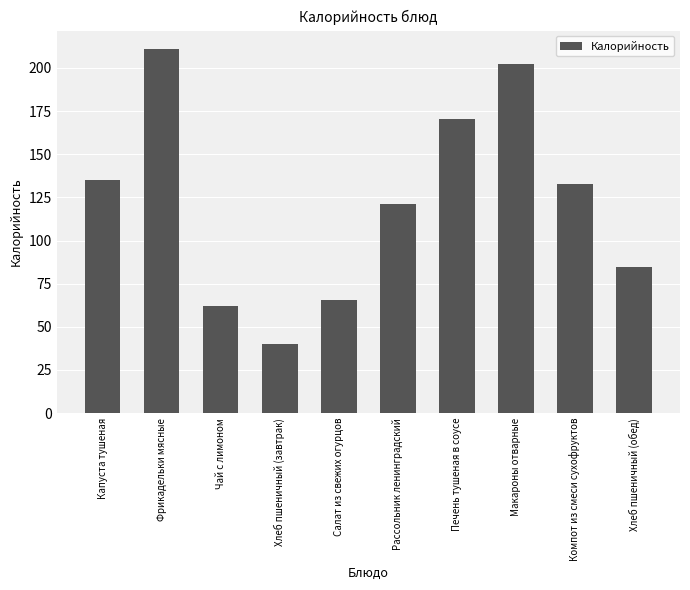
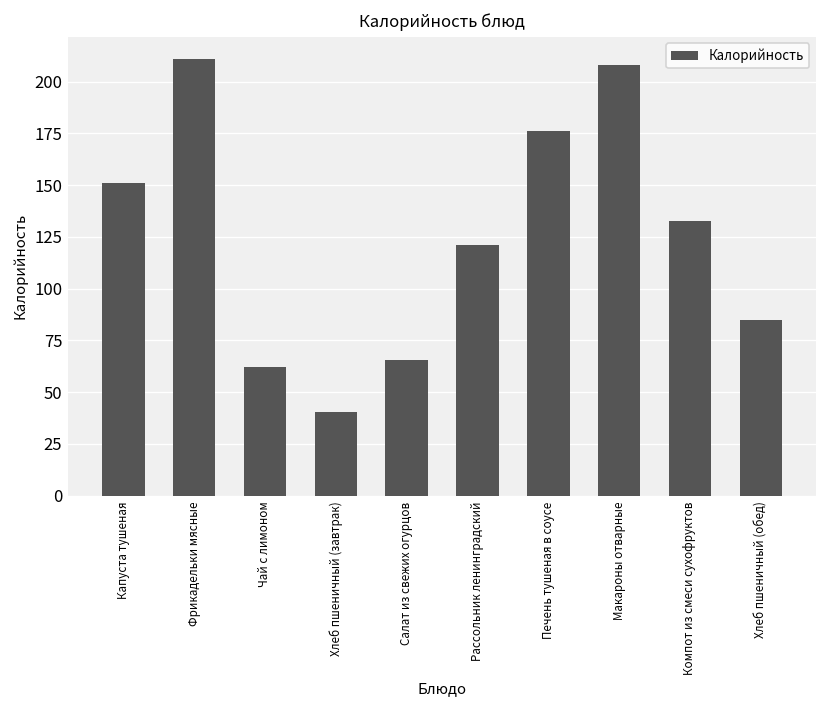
Капуста тушеная: 135 -> 151
Печень тушеная в соусе: 171 -> 176
Макароны отварные: 202 -> 208
